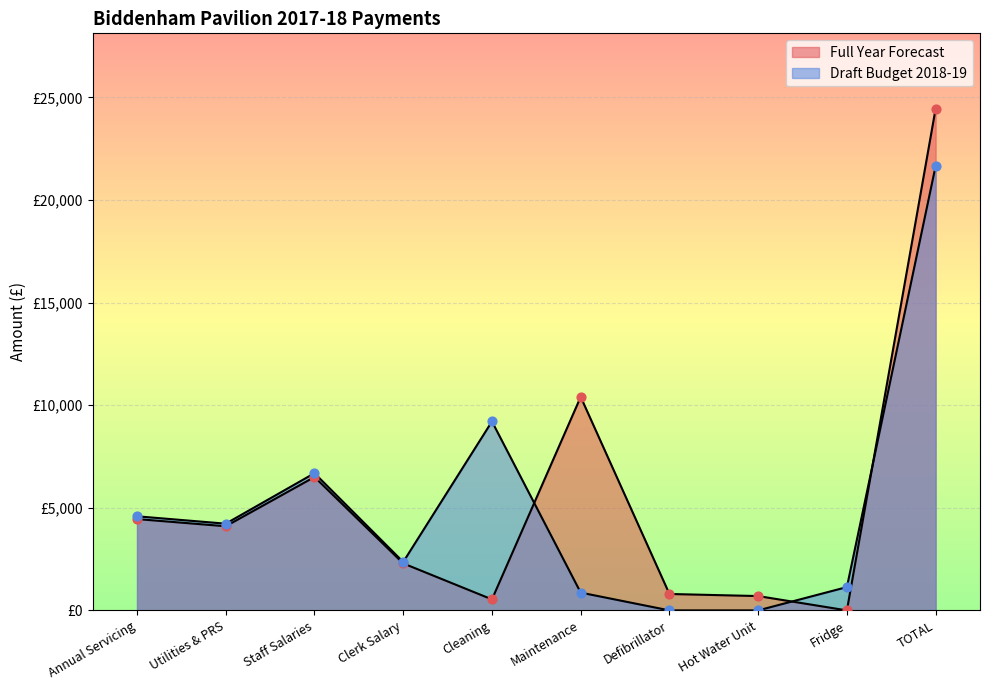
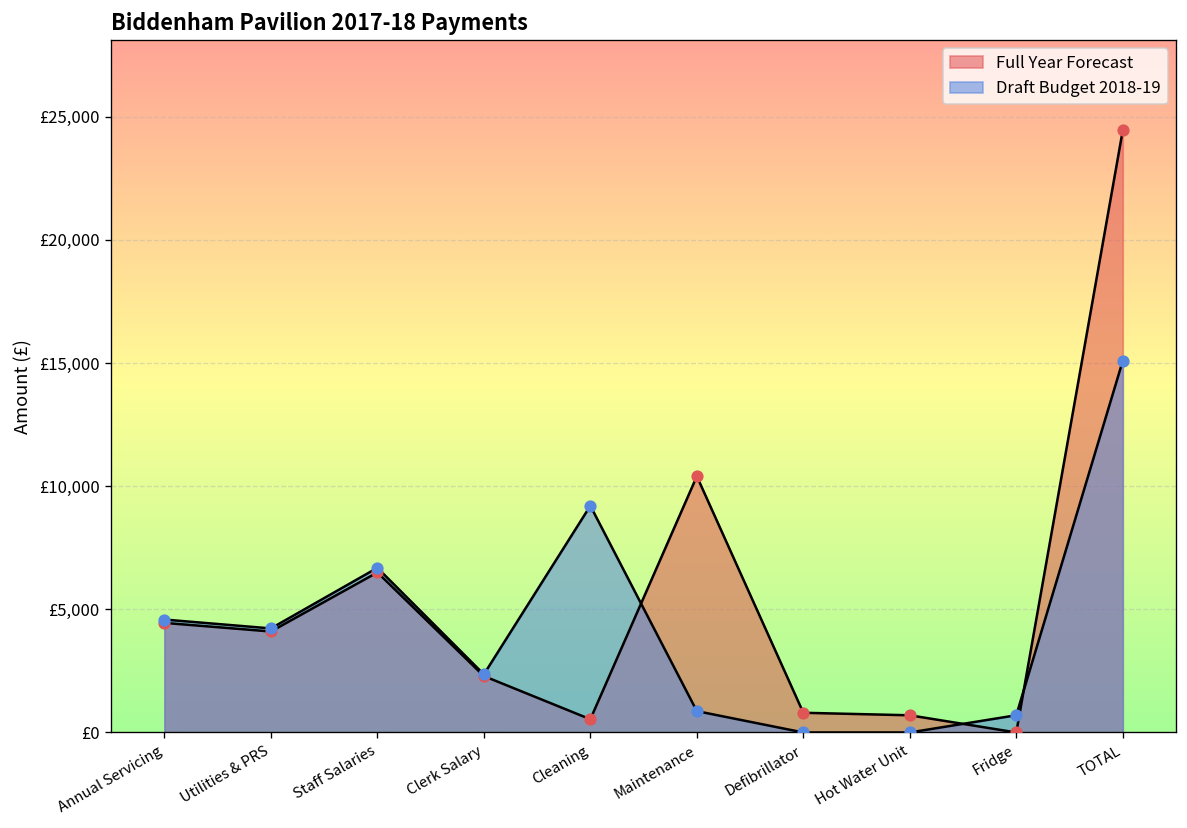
Draft Budget 2018-19, Fridge: £1,100 -> £700
Draft Budget 2018-19, TOTAL: £21,700 -> £15,100
